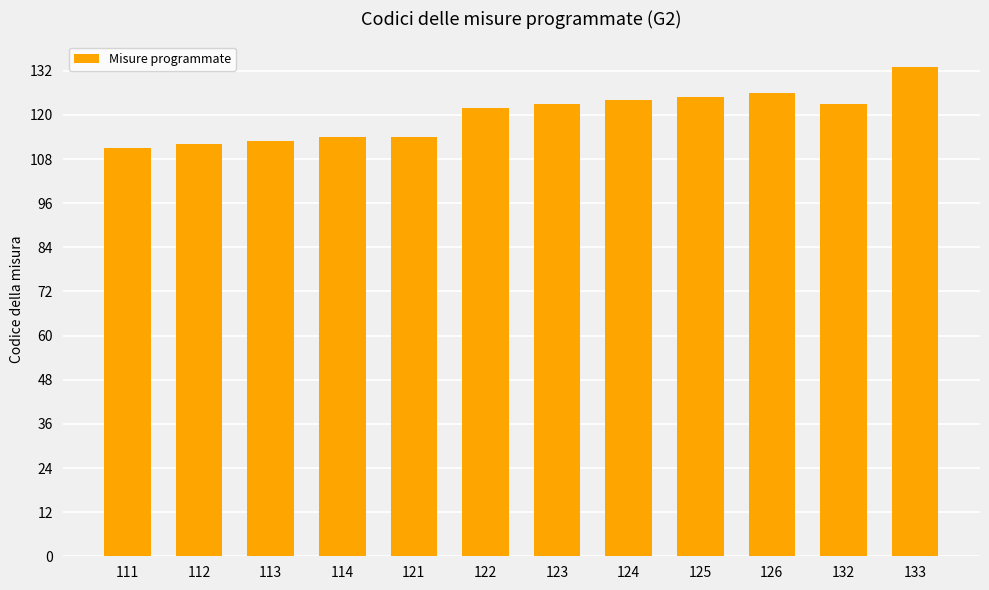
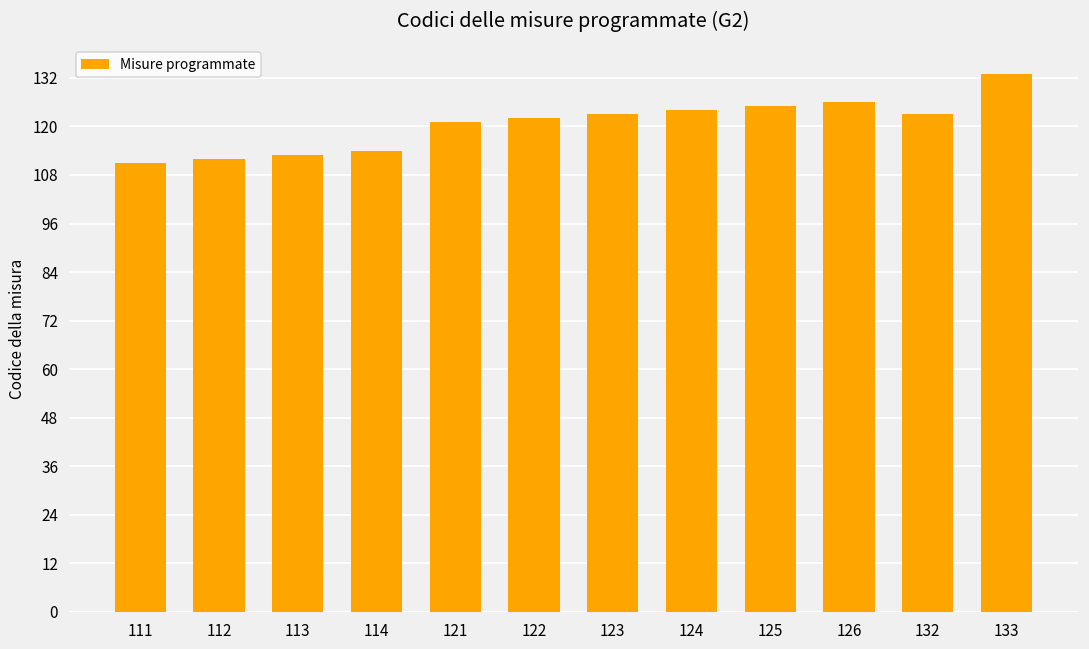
121: 114 -> 121
